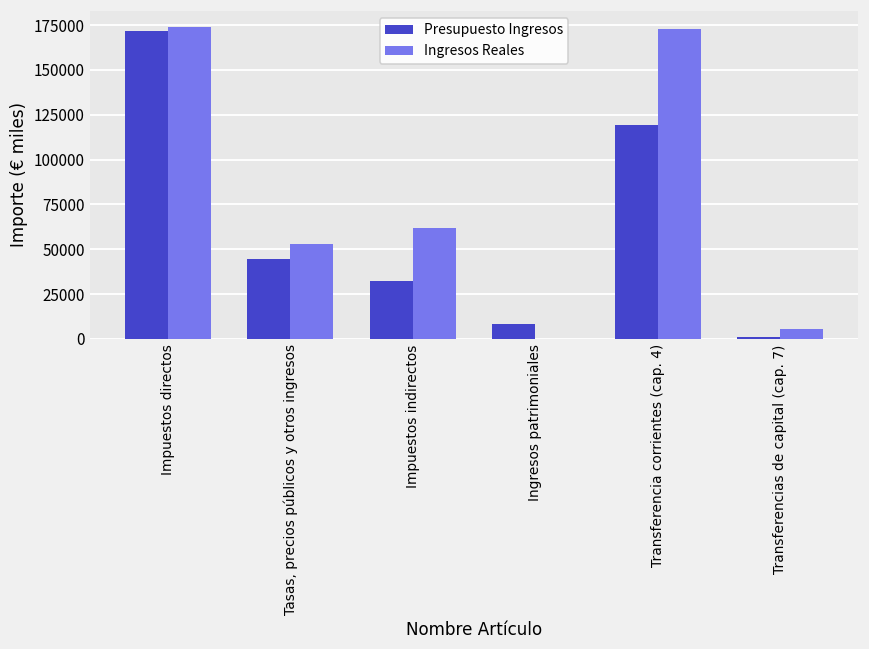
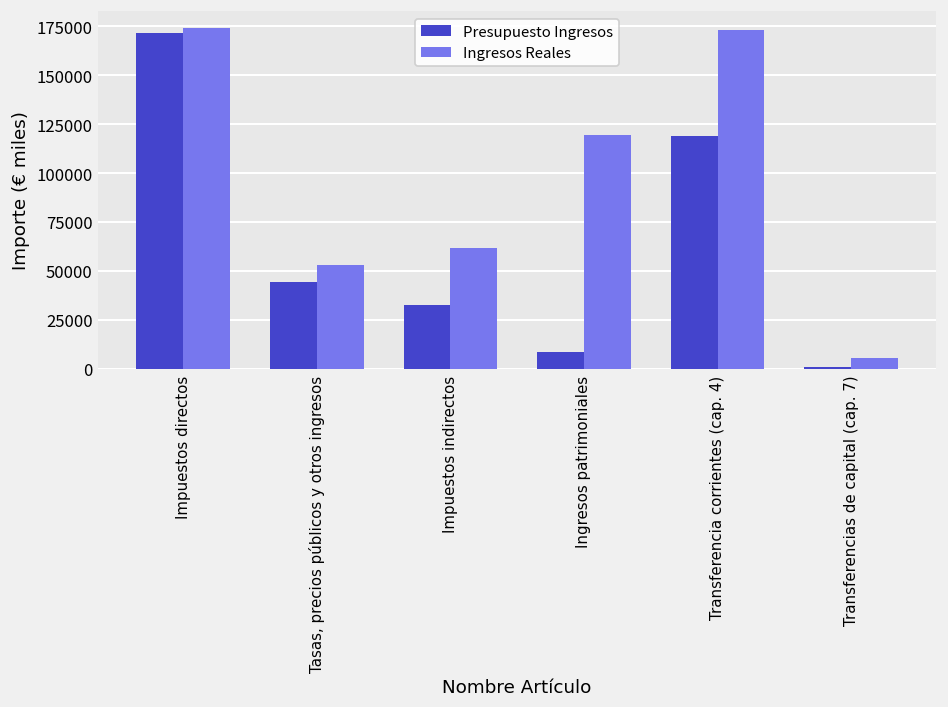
Ingresos Reales, Ingresos patrimoniales: 0 -> 119000
